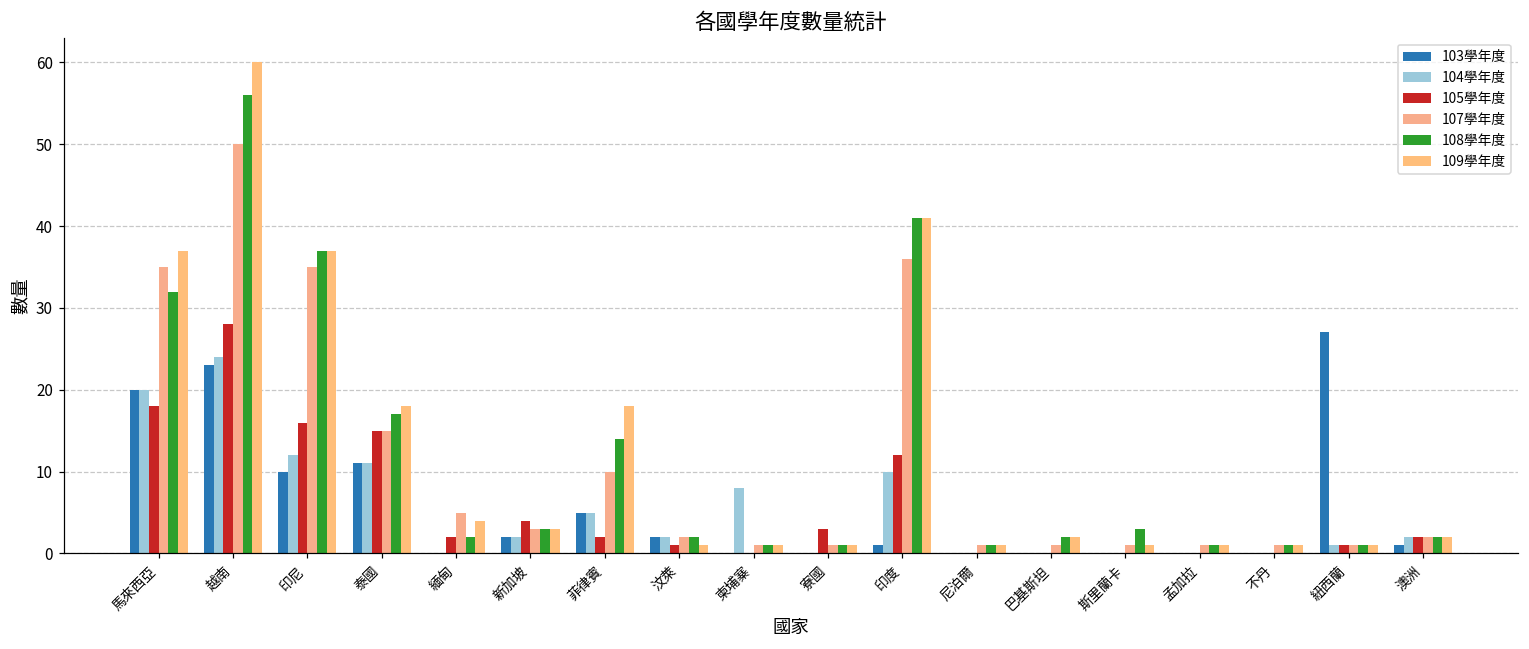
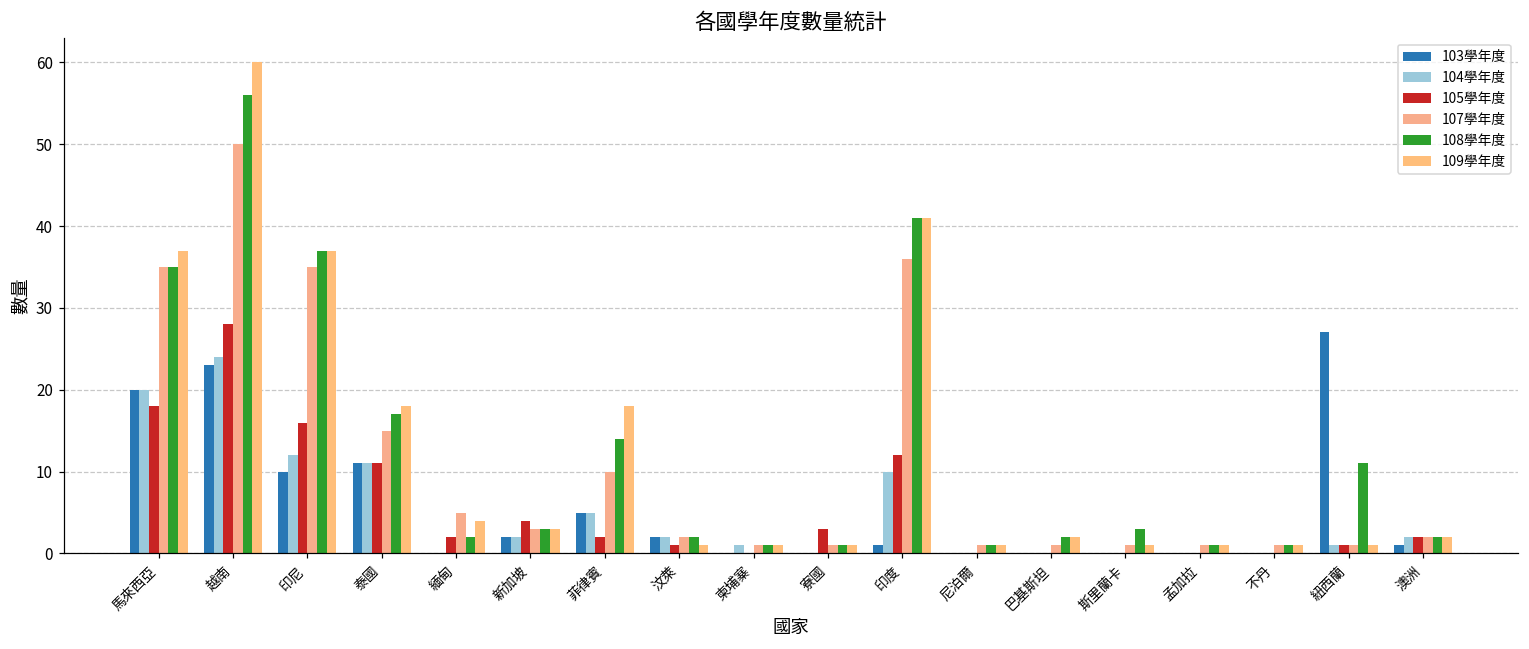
108學年度, 馬來西亞: 32 -> 35
105學年度, 泰國: 15 -> 11
104學年度, 柬埔寨: 8 -> 1
108學年度, 紐西蘭: 1 -> 11
